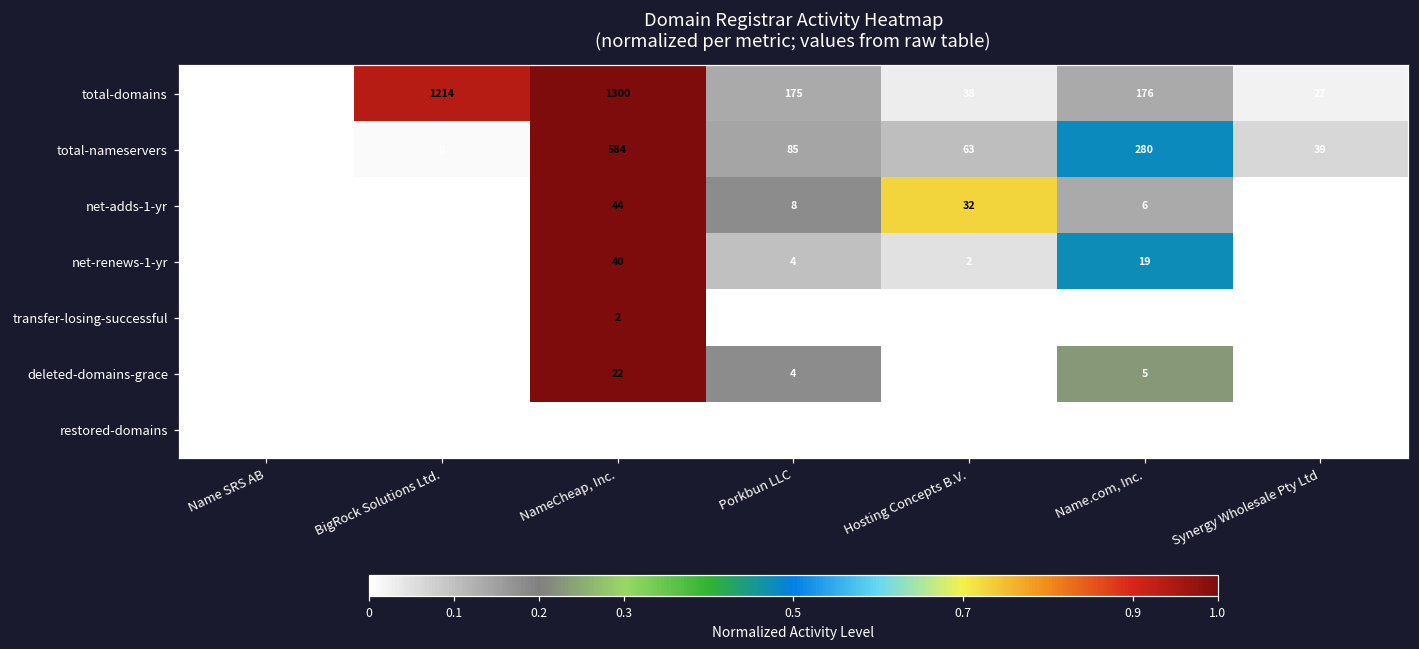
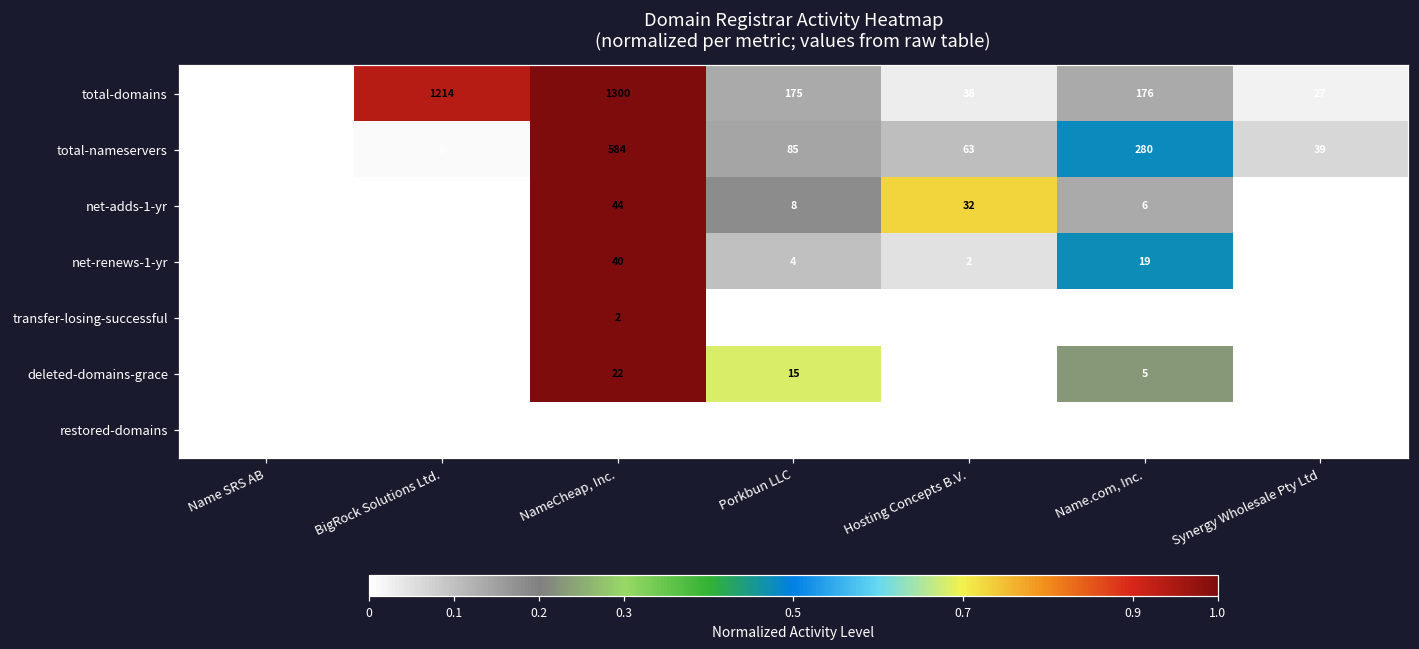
deleted-domains-grace, Porkbun LLC: 4 -> 15
